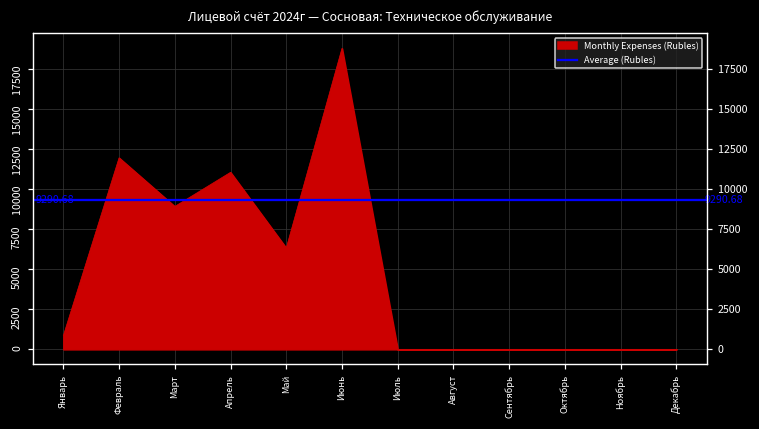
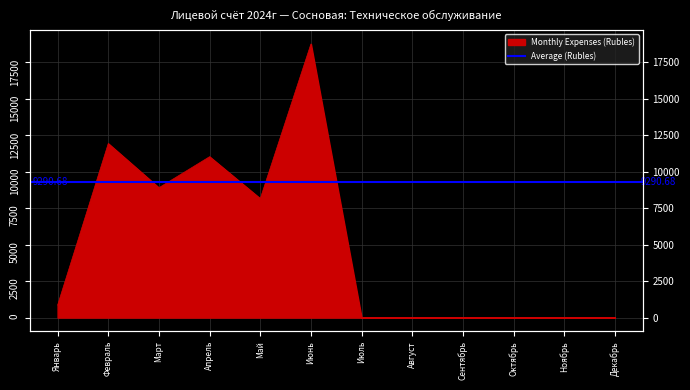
Май: 6300 -> 8200
